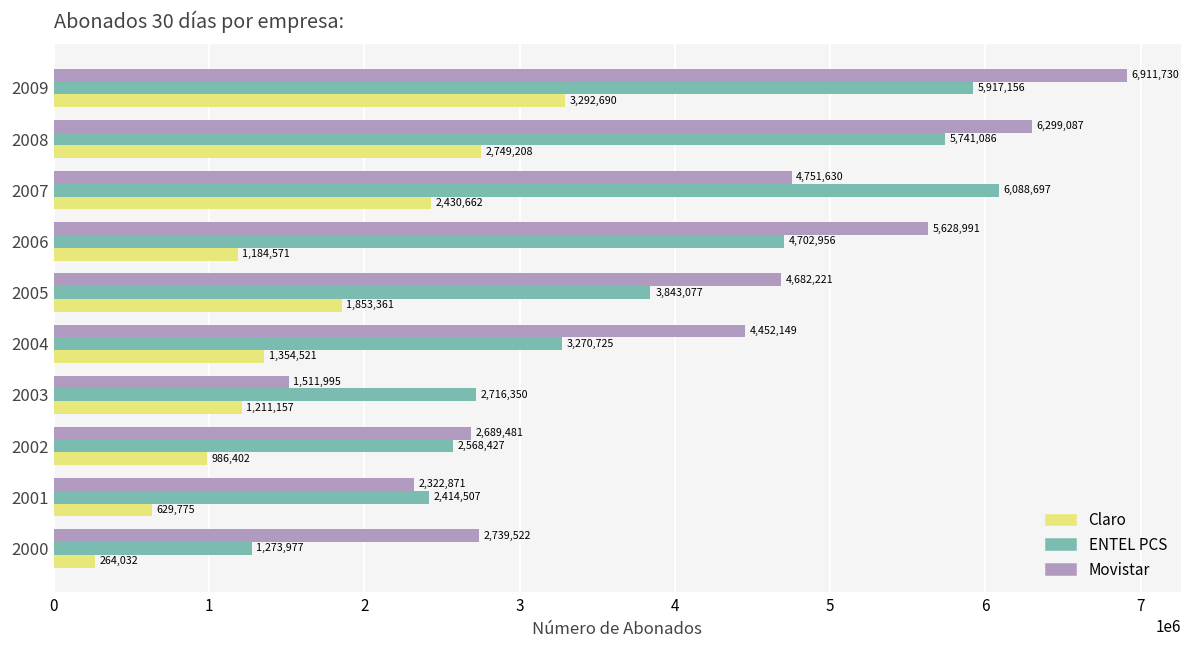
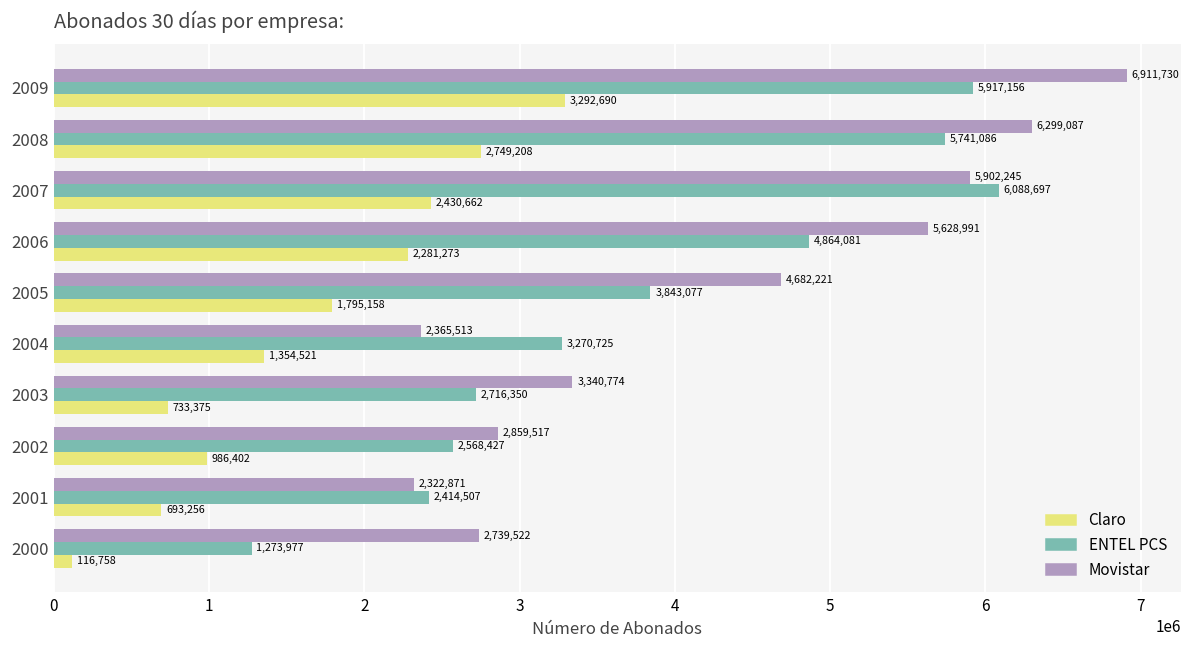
Movistar, 2007: 4,751,630 -> 5,902,245
ENTEL PCS, 2006: 4,702,956 -> 4,864,081
Claro, 2006: 1,184,571 -> 2,281,273
Claro, 2005: 1,853,361 -> 1,795,158
Movistar, 2004: 4,452,149 -> 2,365,513
Movistar, 2003: 1,511,995 -> 3,340,774
Claro, 2003: 1,211,157 -> 733,375
Movistar, 2002: 2,689,481 -> 2,859,517
Claro, 2001: 629,775 -> 693,256
Claro, 2000: 264,032 -> 116,758
